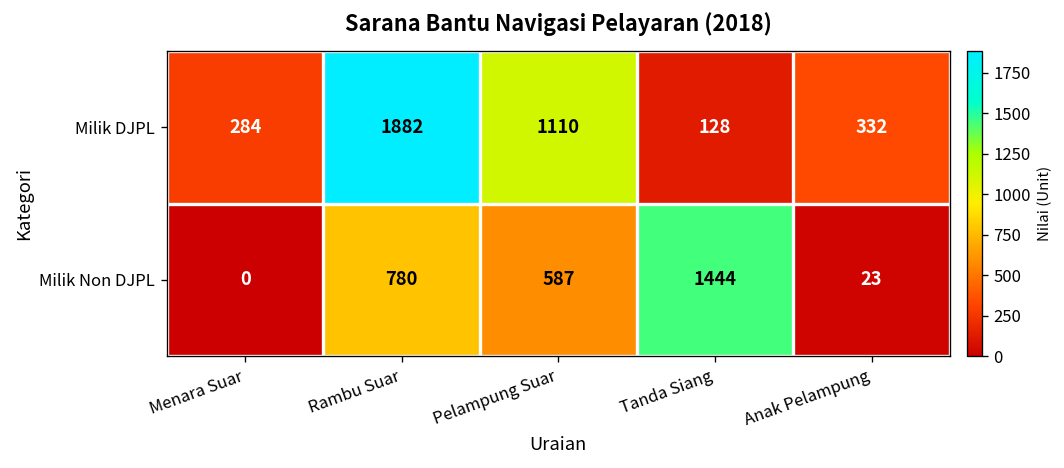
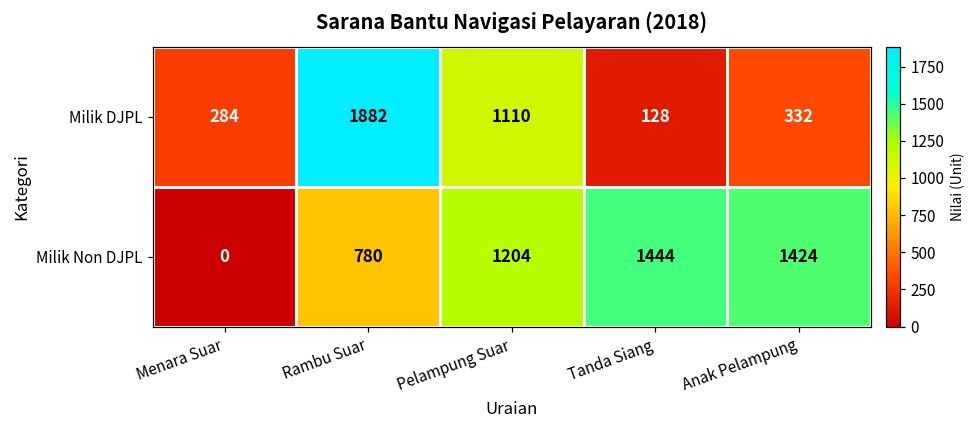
Milik Non DJPL, Pelampung Suar: 587 -> 1204
Milik Non DJPL, Anak Pelampung: 23 -> 1424
